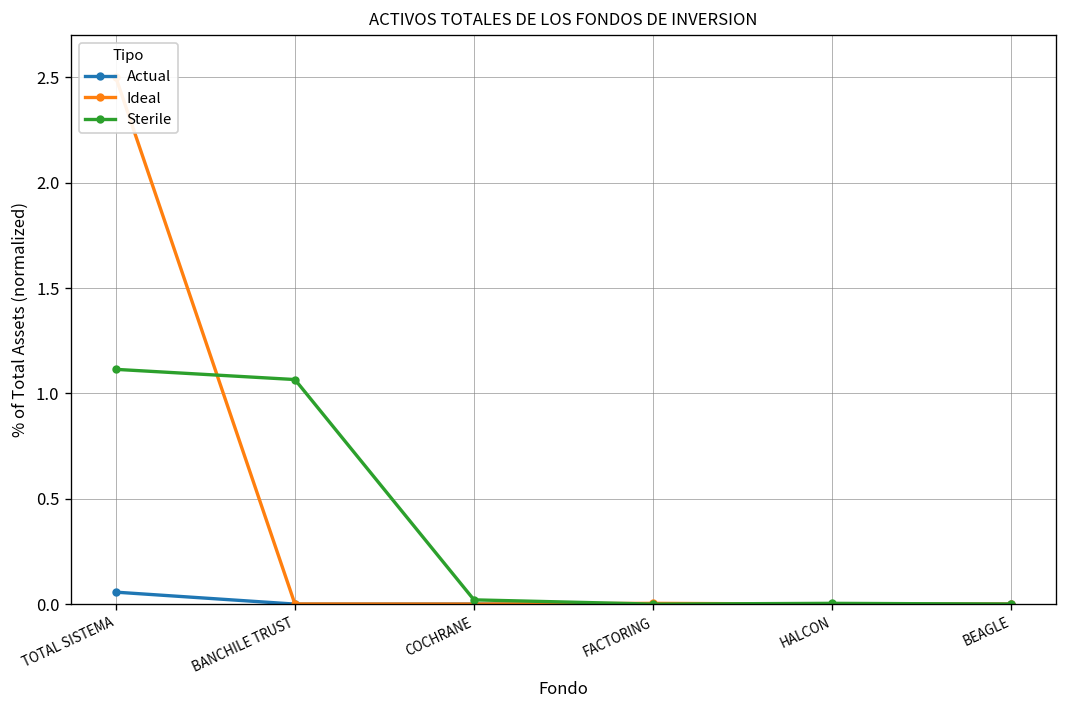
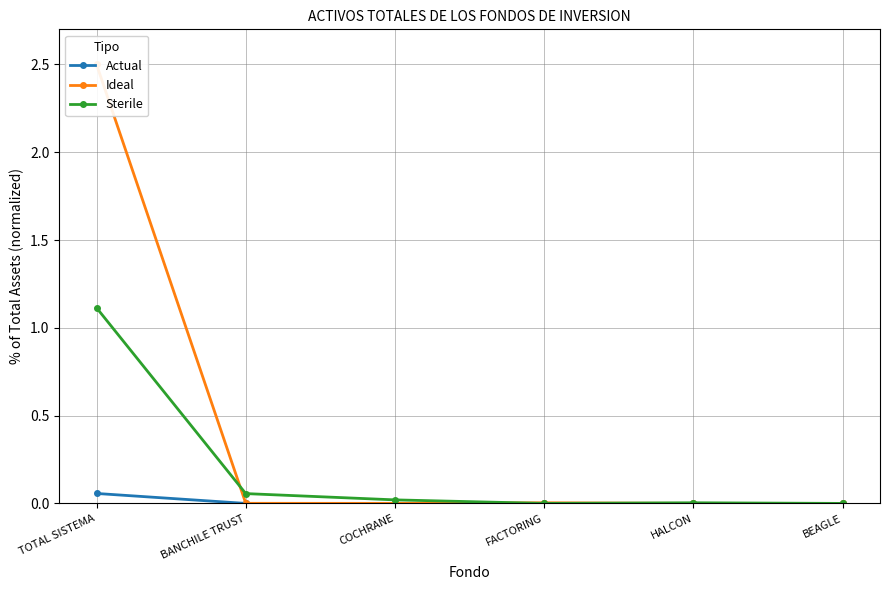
Sterile, BANCHILE TRUST: 1.07 -> 0.06
